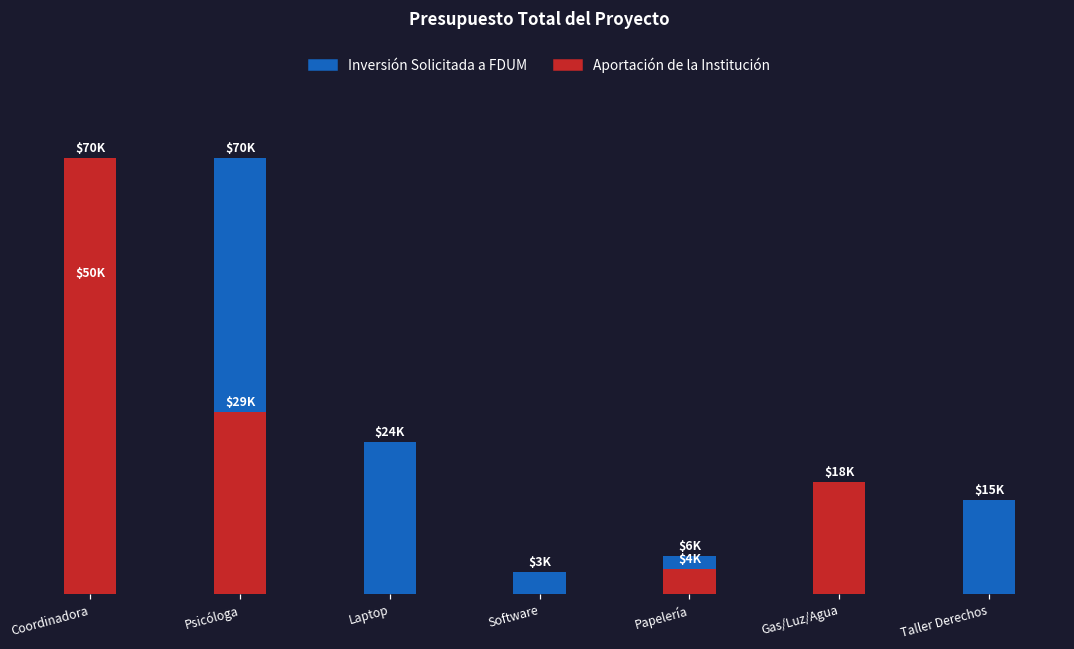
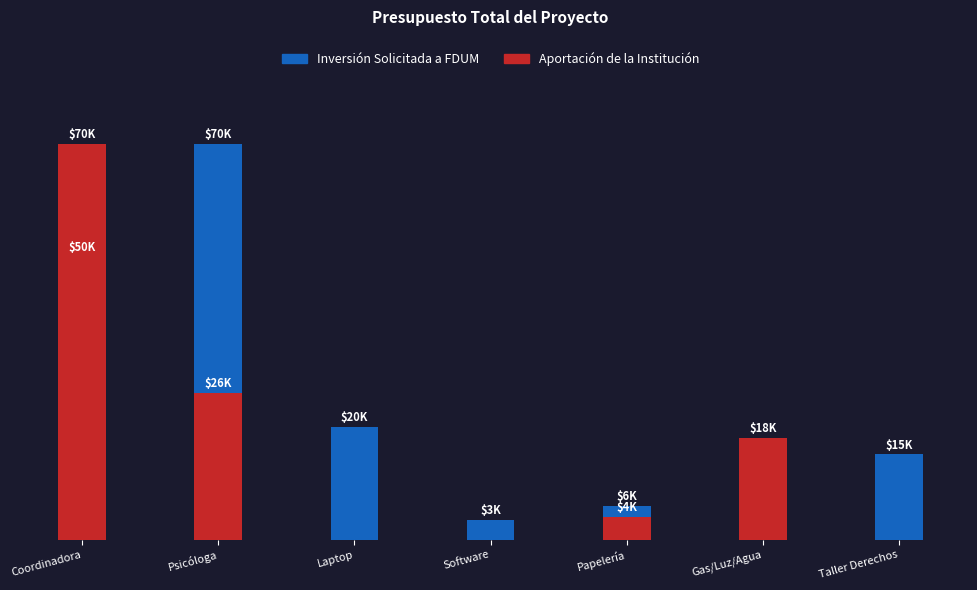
Aportación de la Institución, Psicóloga: $29K -> $26K
Inversión Solicitada a FDUM, Laptop: $24K -> $20K
